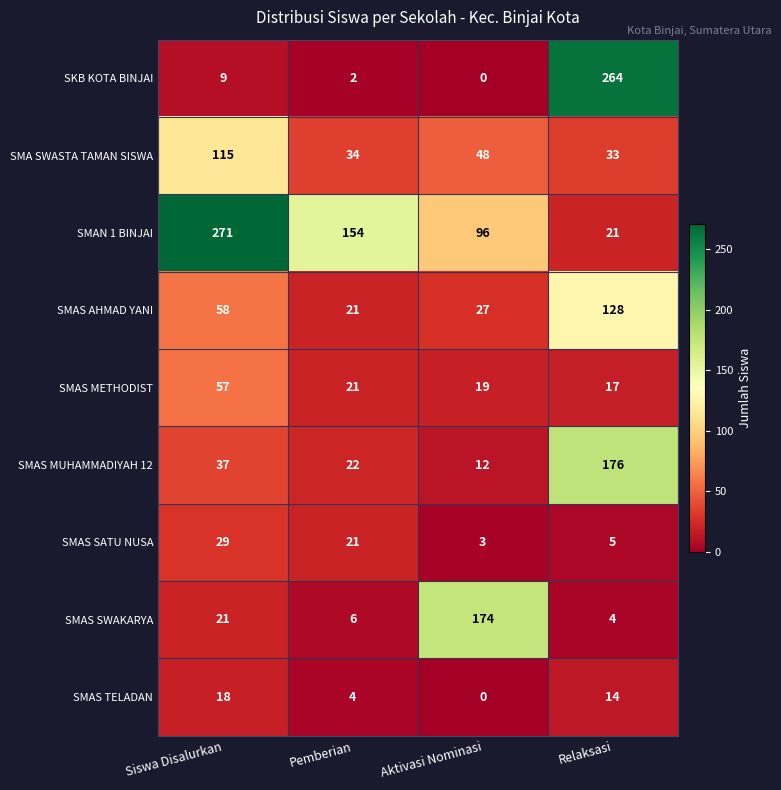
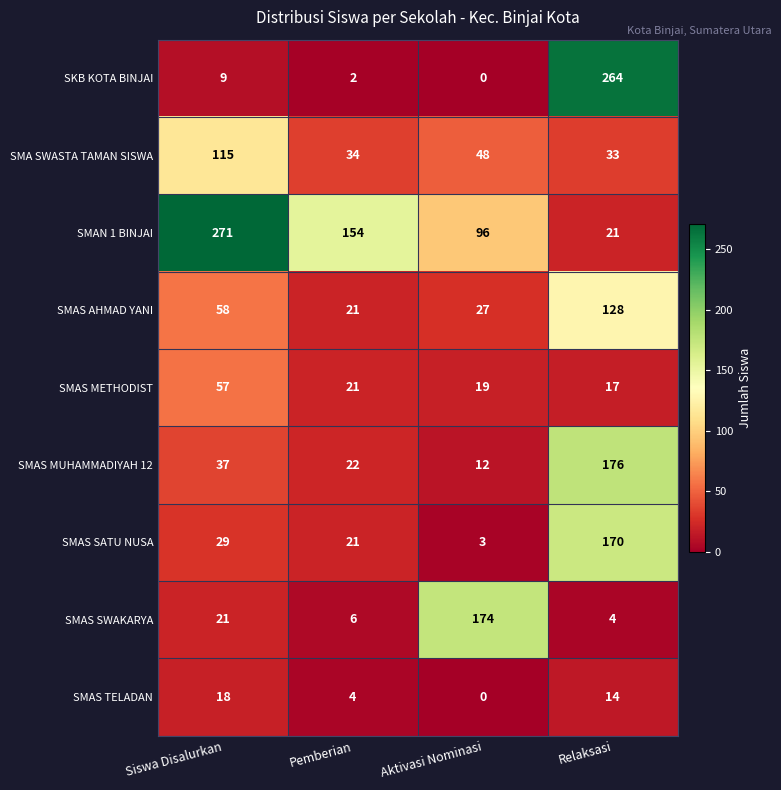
SMAS SATU NUSA, Relaksasi: 5 -> 170
